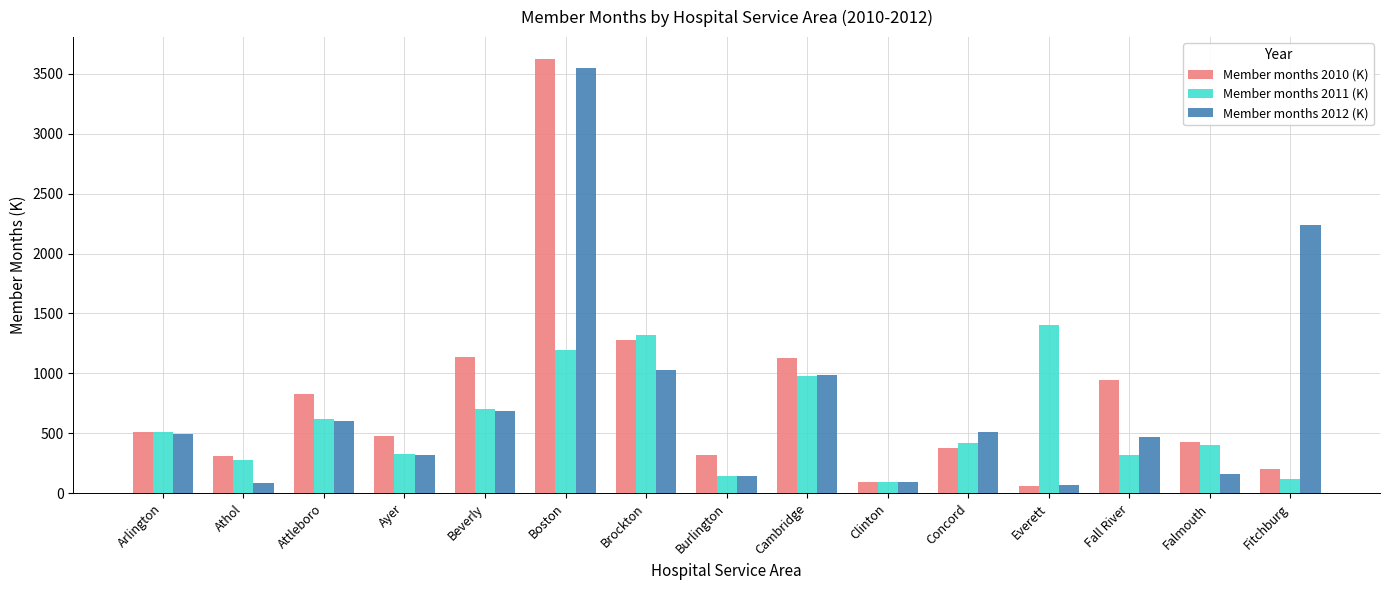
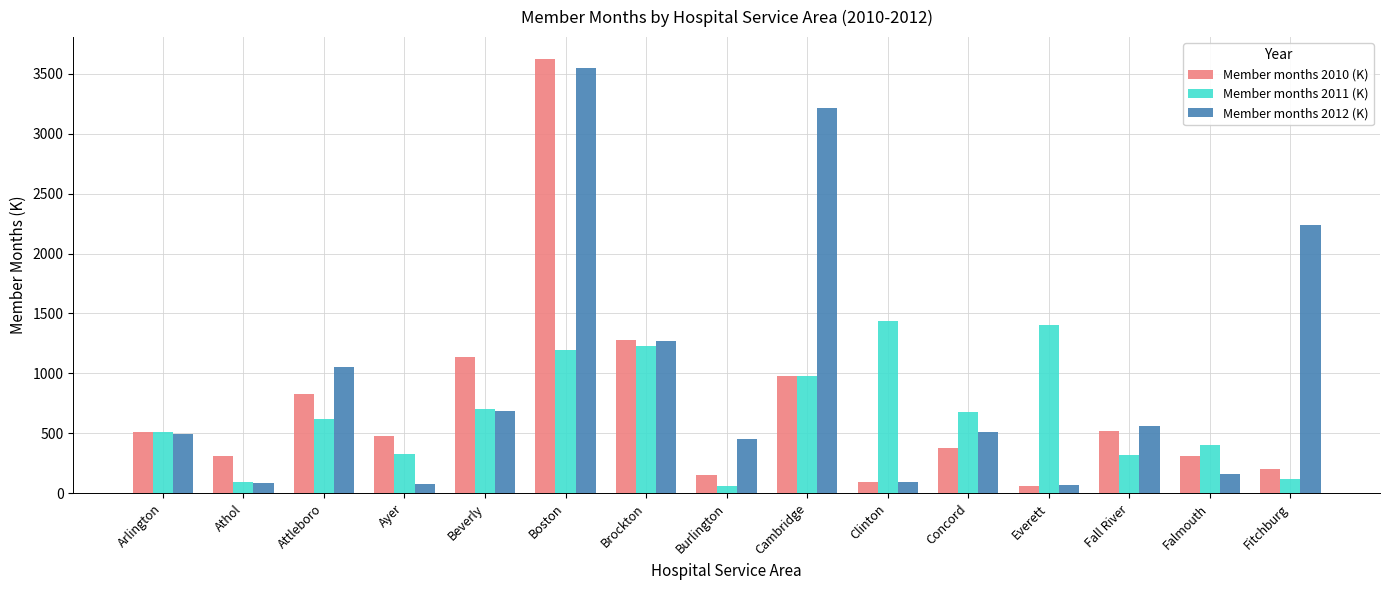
Member months 2011 (K), Athol: 280 -> 90
Member months 2012 (K), Attleboro: 600 -> 1060
Member months 2012 (K), Ayer: 320 -> 70
Member months 2011 (K), Brockton: 1320 -> 1220
Member months 2012 (K), Brockton: 1020 -> 1270
Member months 2010 (K), Burlington: 320 -> 150
Member months 2011 (K), Burlington: 140 -> 60
Member months 2012 (K), Burlington: 140 -> 450
Member months 2010 (K), Cambridge: 1130 -> 980
Member months 2012 (K), Cambridge: 980 -> 3220
Member months 2011 (K), Clinton: 90 -> 1440
Member months 2011 (K), Concord: 420 -> 680
Member months 2010 (K), Fall River: 940 -> 510
Member months 2012 (K), Fall River: 470 -> 560
Member months 2010 (K), Falmouth: 430 -> 310
